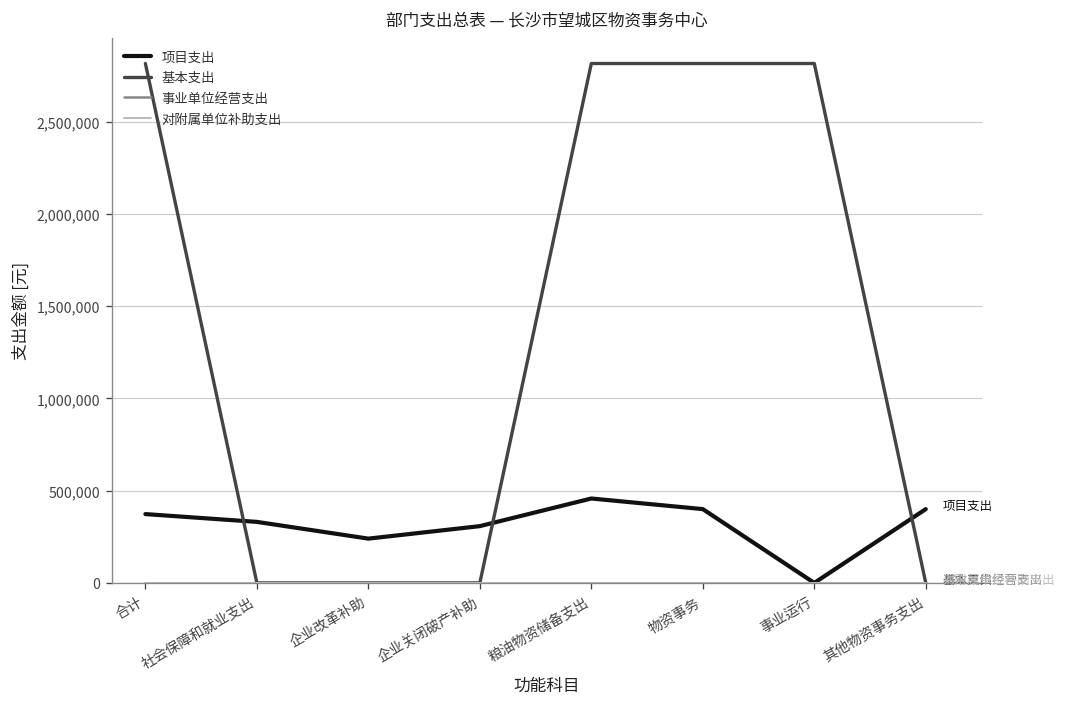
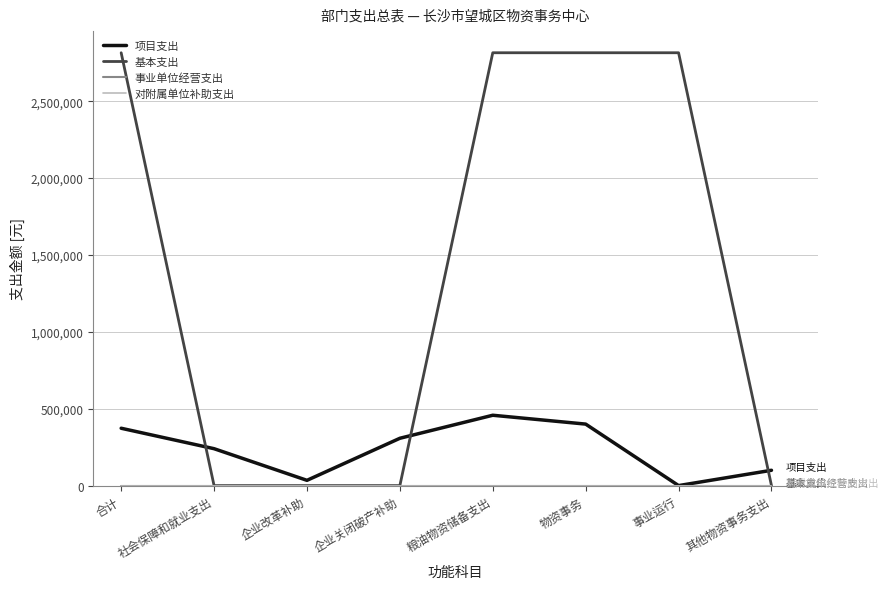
项目支出, 社会保障和就业支出: 330,000 -> 240,000
项目支出, 企业改革补助: 240,000 -> 30,000
项目支出, 其他物资事务支出: 400,000 -> 100,000
